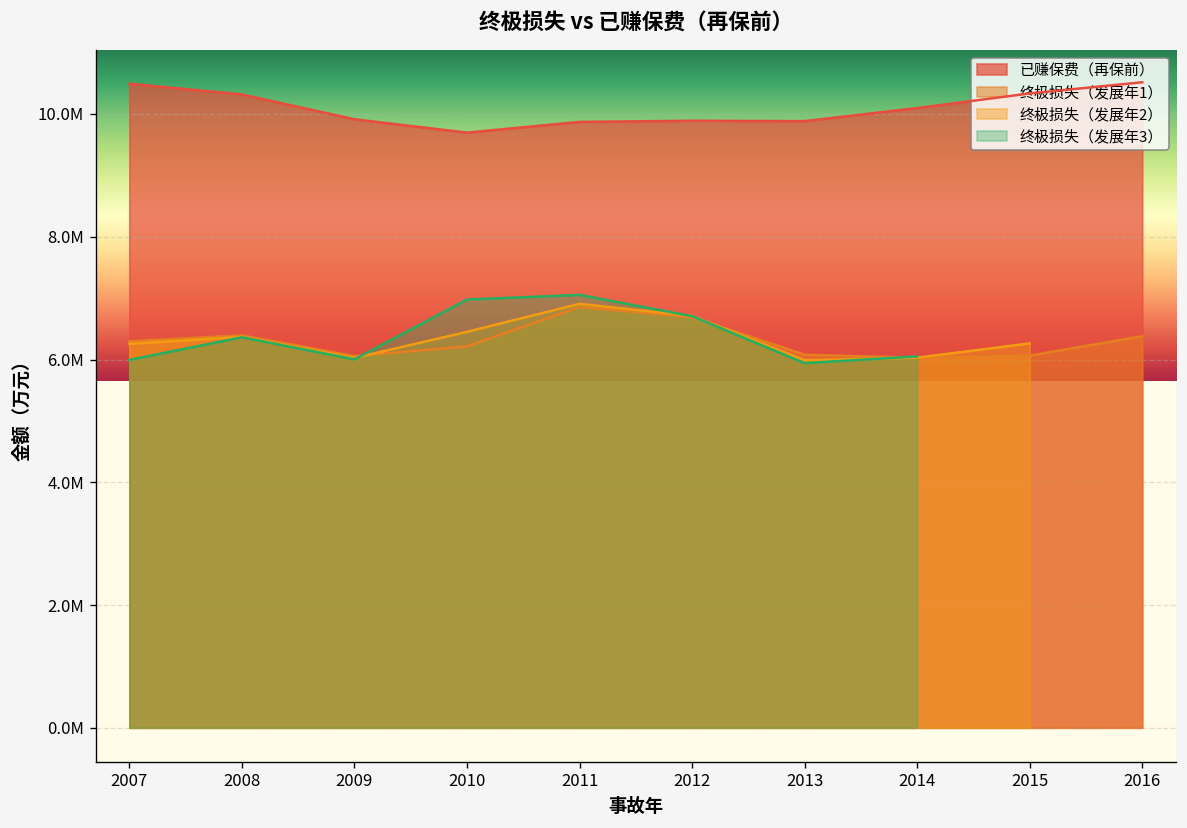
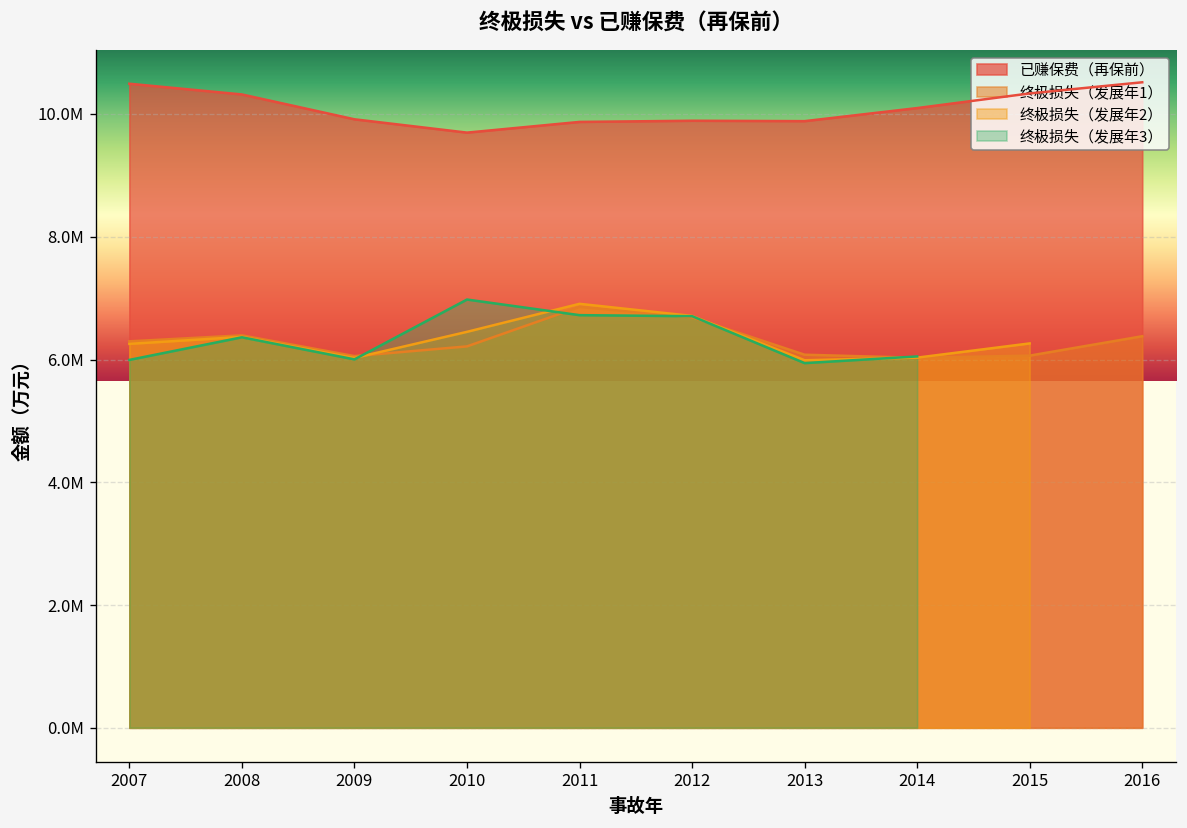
终极损失（发展年3）, 2011: 7100000 -> 6700000
